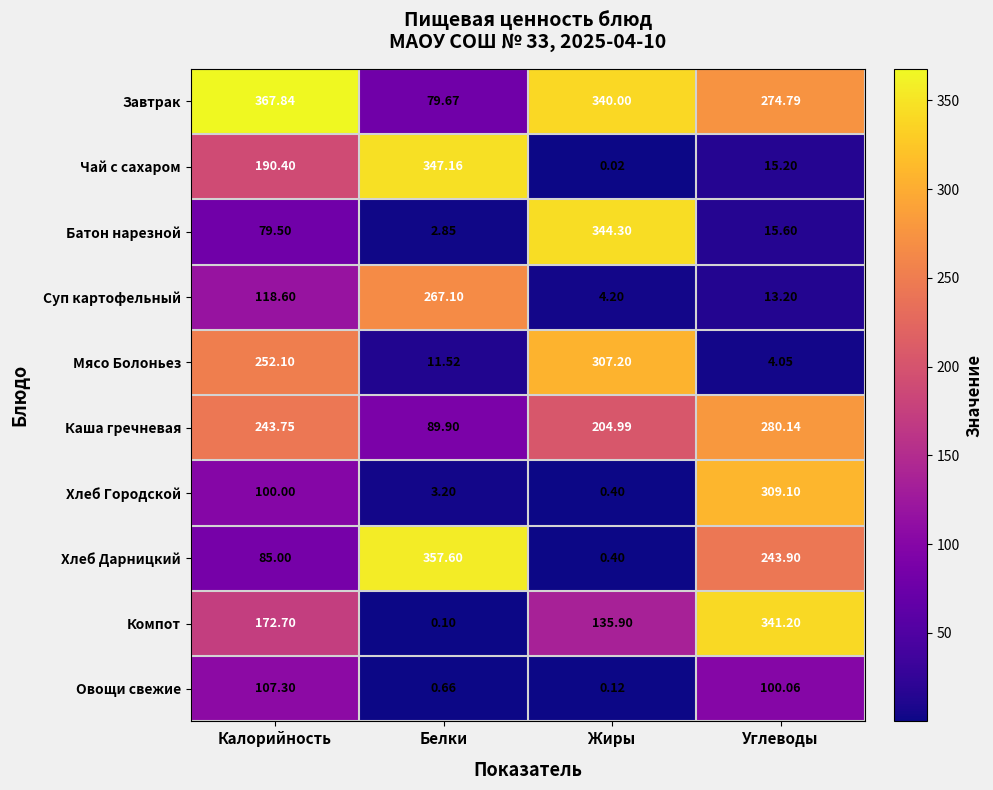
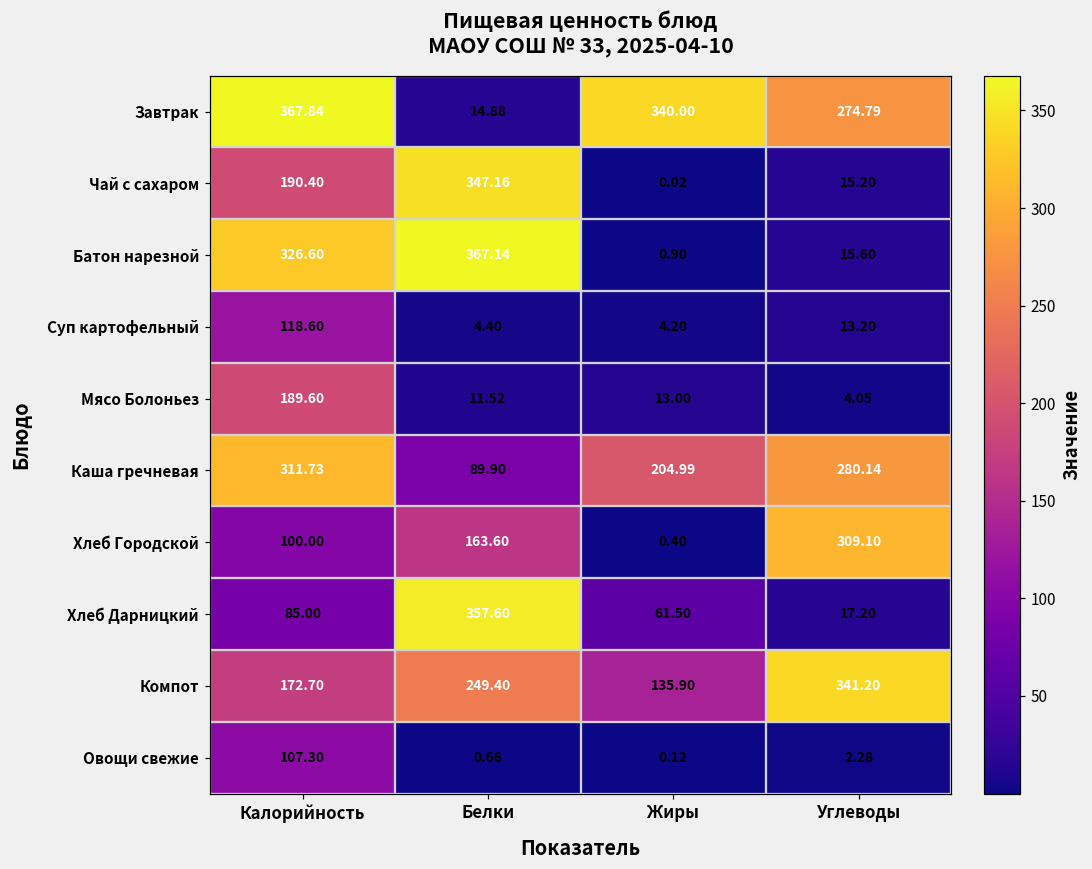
Завтрак, Белки: 79.67 -> 14.88
Батон нарезной, Калорийность: 79.50 -> 326.60
Батон нарезной, Белки: 2.85 -> 367.14
Батон нарезной, Жиры: 344.30 -> 0.90
Суп картофельный, Белки: 267.10 -> 4.40
Мясо Болоньез, Калорийность: 252.10 -> 189.60
Мясо Болоньез, Жиры: 307.20 -> 13.00
Каша гречневая, Калорийность: 243.75 -> 311.73
Хлеб Городской, Белки: 3.20 -> 163.60
Хлеб Дарницкий, Жиры: 0.40 -> 61.50
Хлеб Дарницкий, Углеводы: 243.90 -> 17.20
Компот, Белки: 0.10 -> 249.40
Овощи свежие, Углеводы: 100.06 -> 2.28
